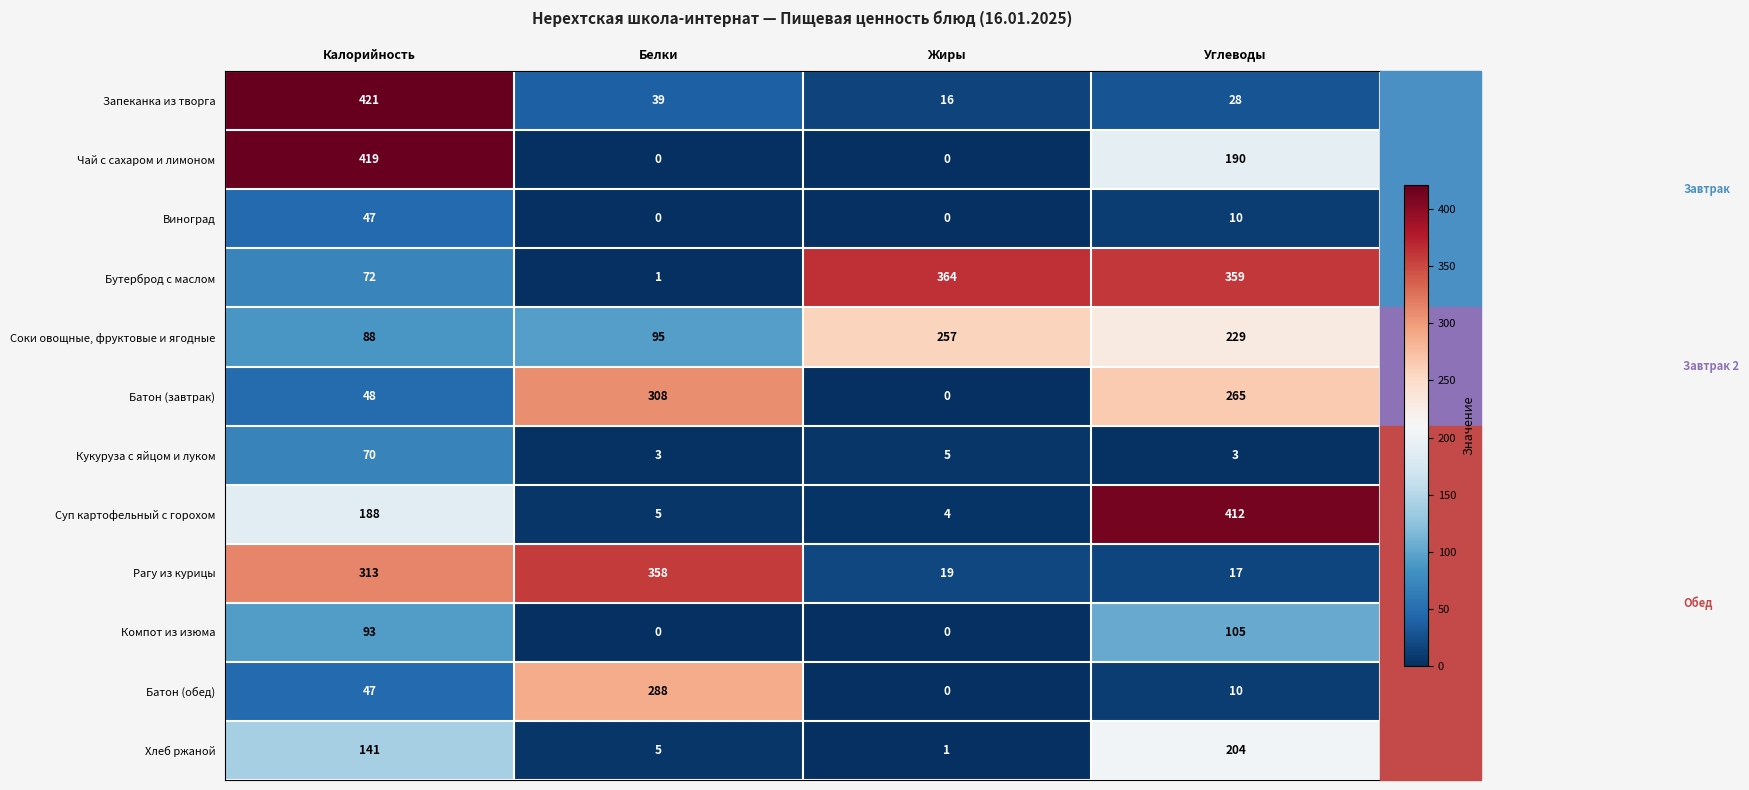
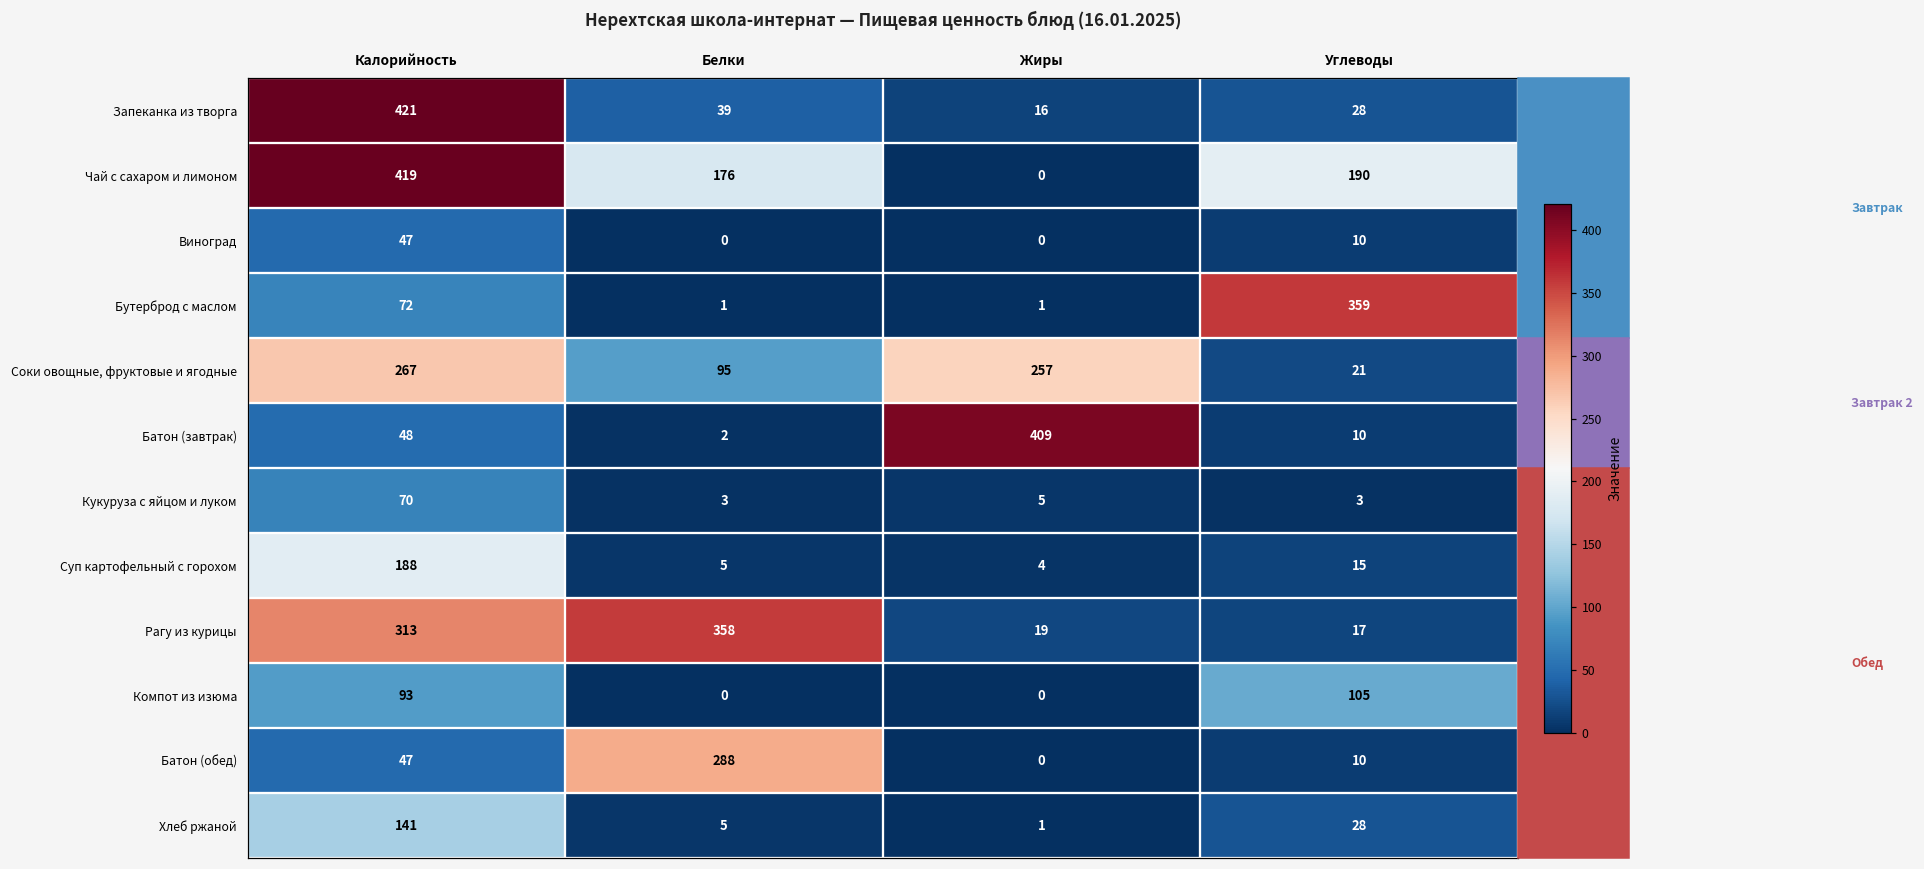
Чай с сахаром и лимоном, Белки: 0 -> 176
Бутерброд с маслом, Жиры: 364 -> 1
Соки овощные, фруктовые и ягодные, Калорийность: 88 -> 267
Соки овощные, фруктовые и ягодные, Углеводы: 229 -> 21
Батон (завтрак), Белки: 308 -> 2
Батон (завтрак), Жиры: 0 -> 409
Батон (завтрак), Углеводы: 265 -> 10
Суп картофельный с горохом, Углеводы: 412 -> 15
Хлеб ржаной, Углеводы: 204 -> 28
